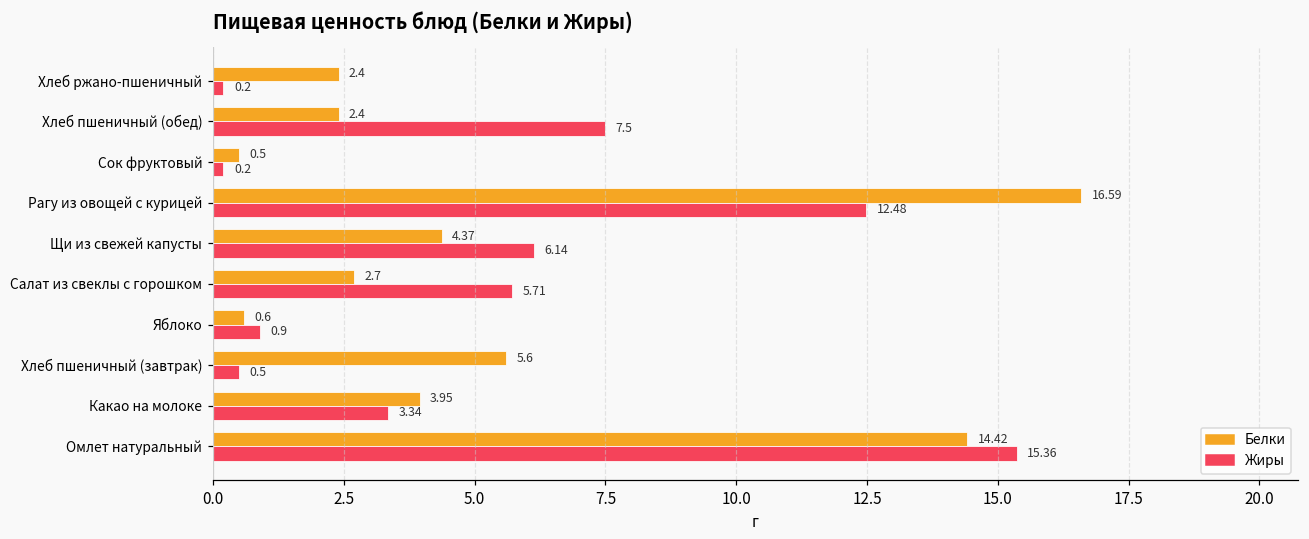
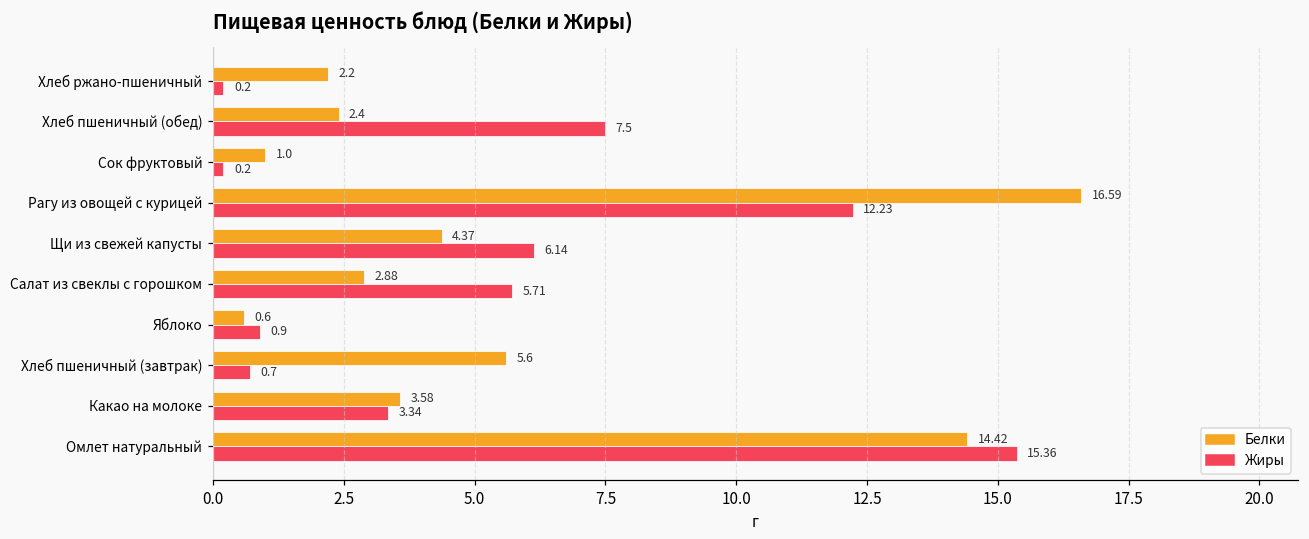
Белки, Хлеб ржано-пшеничный: 2.4 -> 2.2
Белки, Сок фруктовый: 0.5 -> 1.0
Жиры, Рагу из овощей с курицей: 12.48 -> 12.23
Белки, Салат из свеклы с горошком: 2.7 -> 2.88
Жиры, Хлеб пшеничный (завтрак): 0.5 -> 0.7
Белки, Какао на молоке: 3.95 -> 3.58
